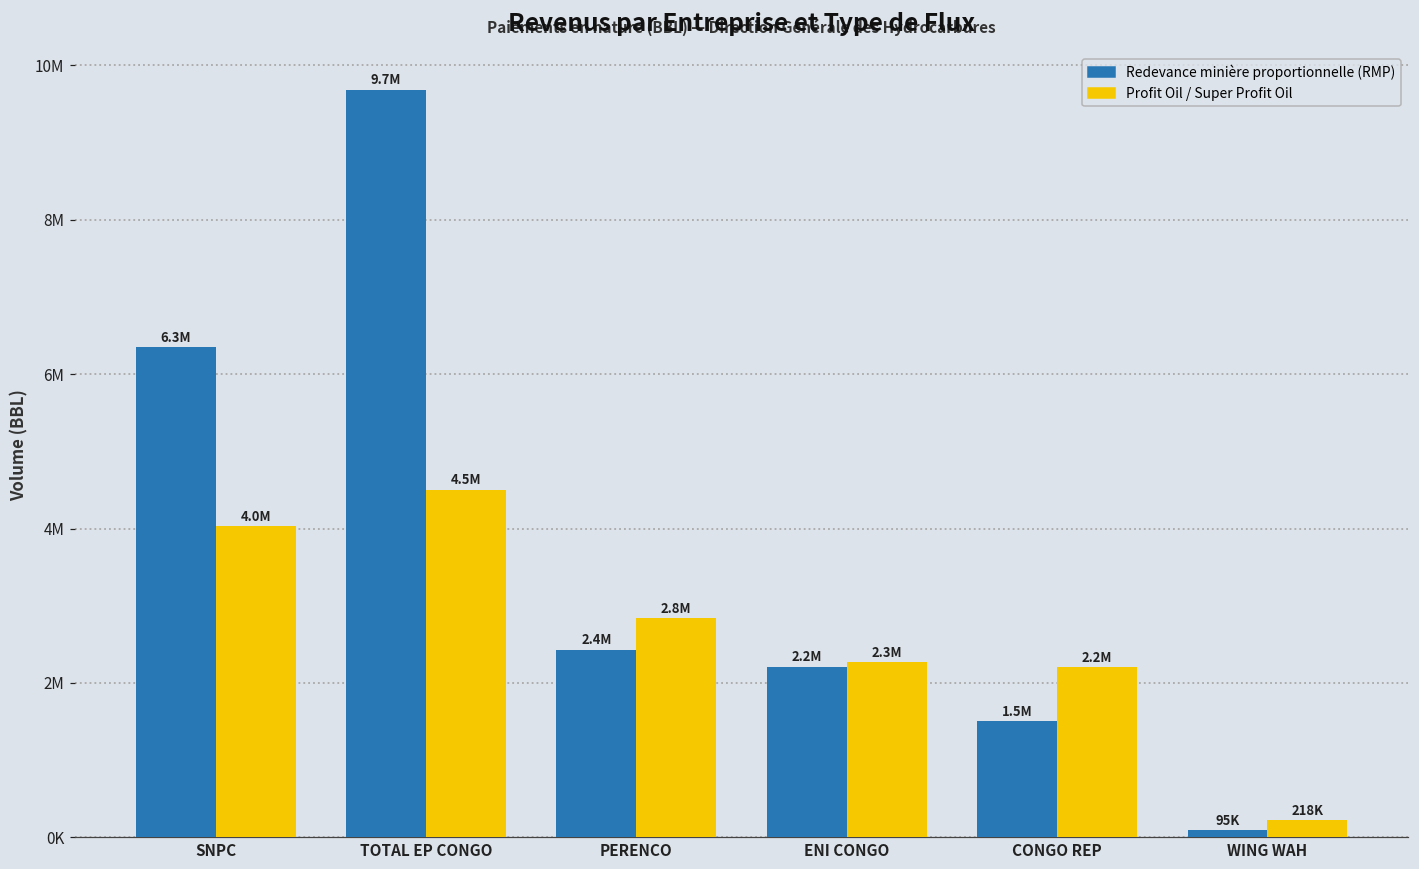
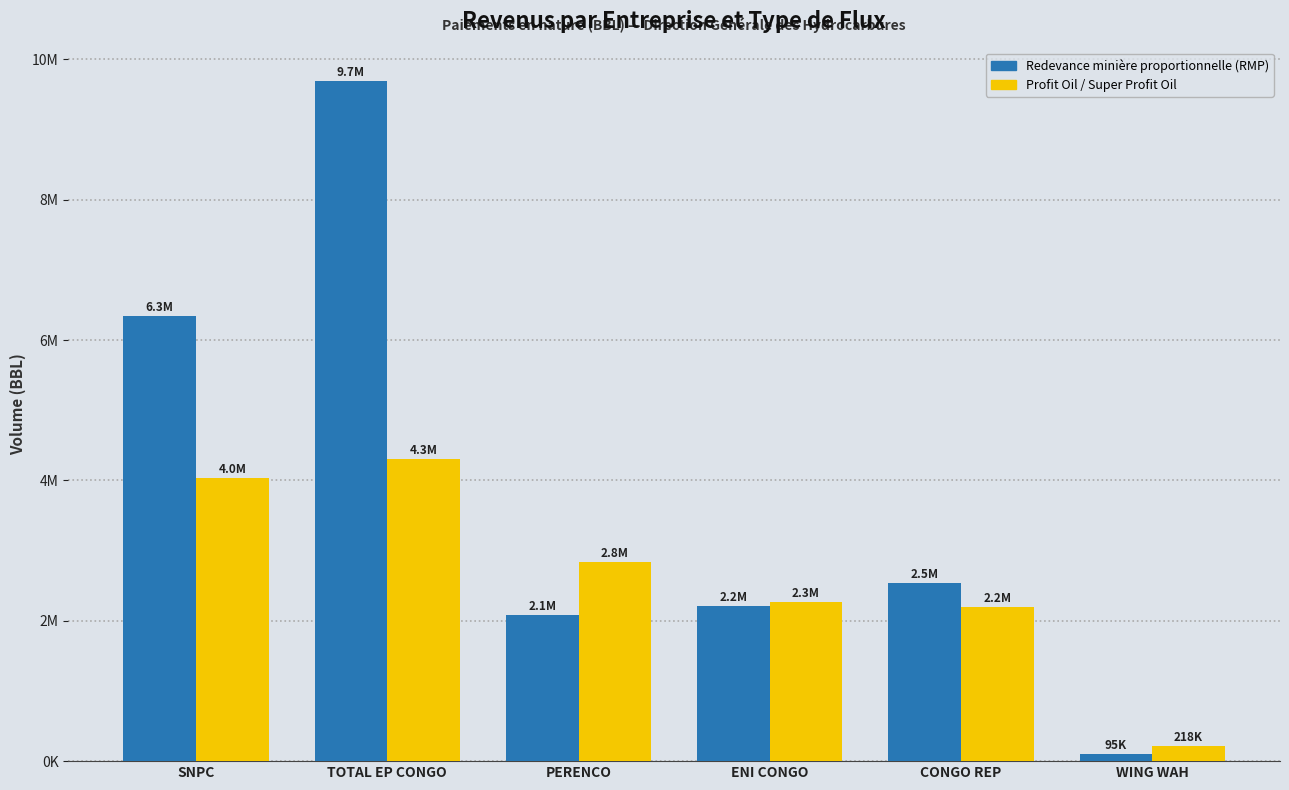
Profit Oil / Super Profit Oil, TOTAL EP CONGO: 4.5M -> 4.3M
Redevance minière proportionnelle (RMP), PERENCO: 2.4M -> 2.1M
Redevance minière proportionnelle (RMP), CONGO REP: 1.5M -> 2.5M
